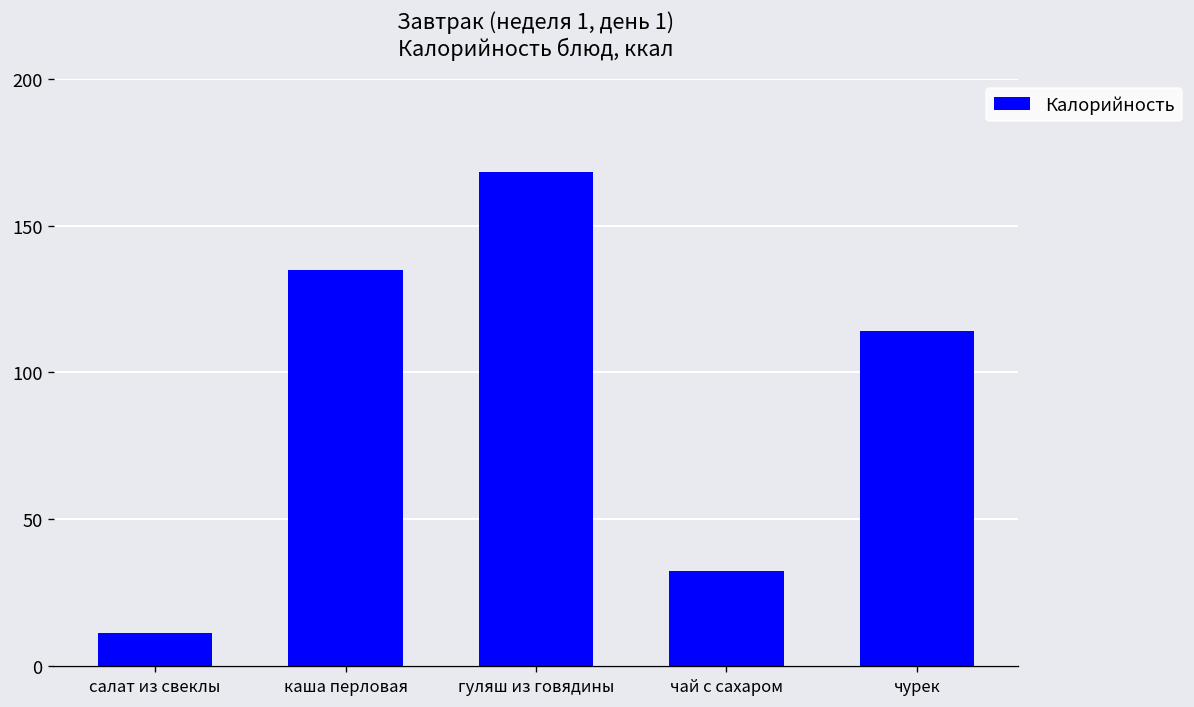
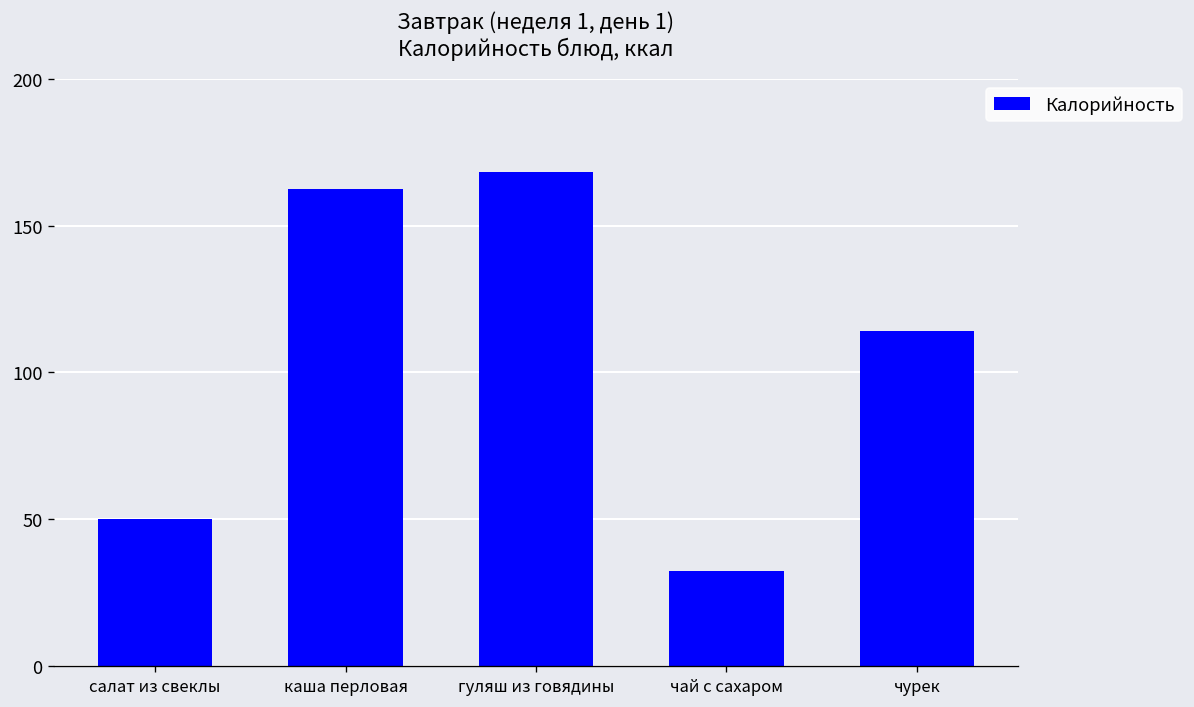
салат из свеклы: 11 -> 50
каша перловая: 135 -> 162
